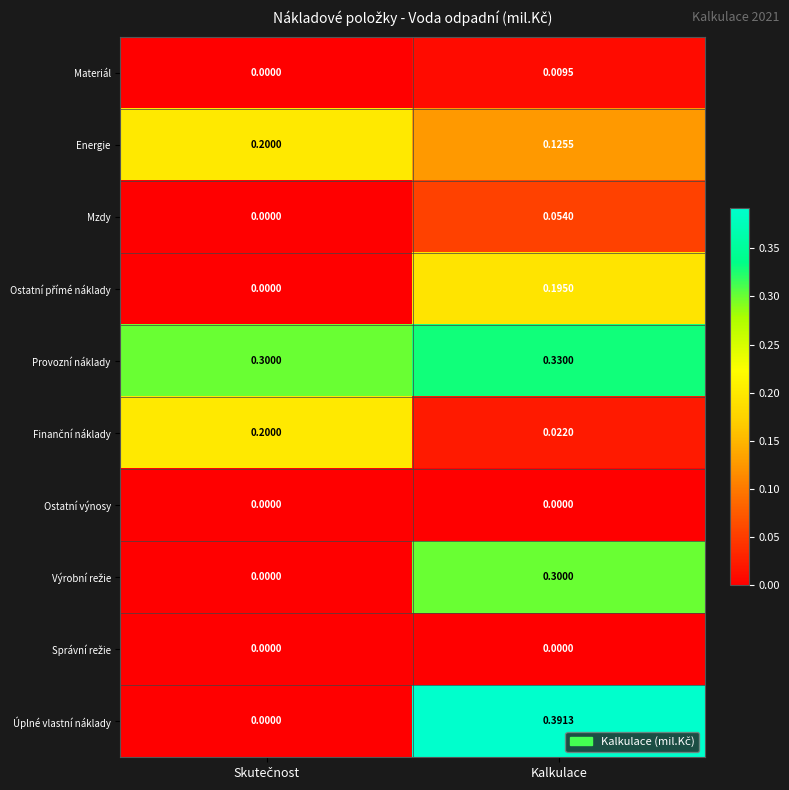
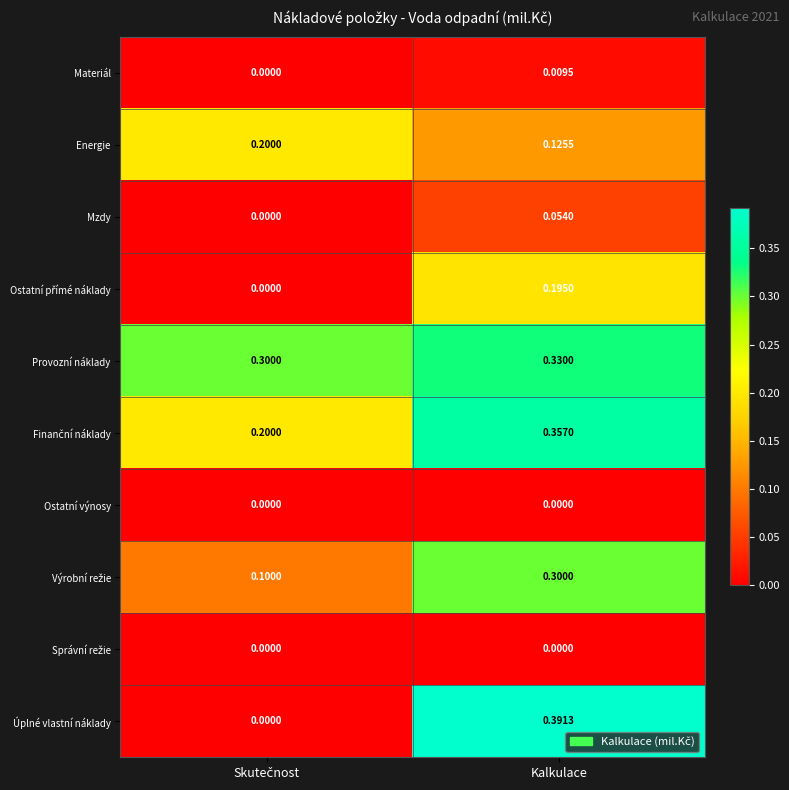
Finanční náklady, Kalkulace: 0.0220 -> 0.3570
Výrobní režie, Skutečnost: 0.0000 -> 0.1000
